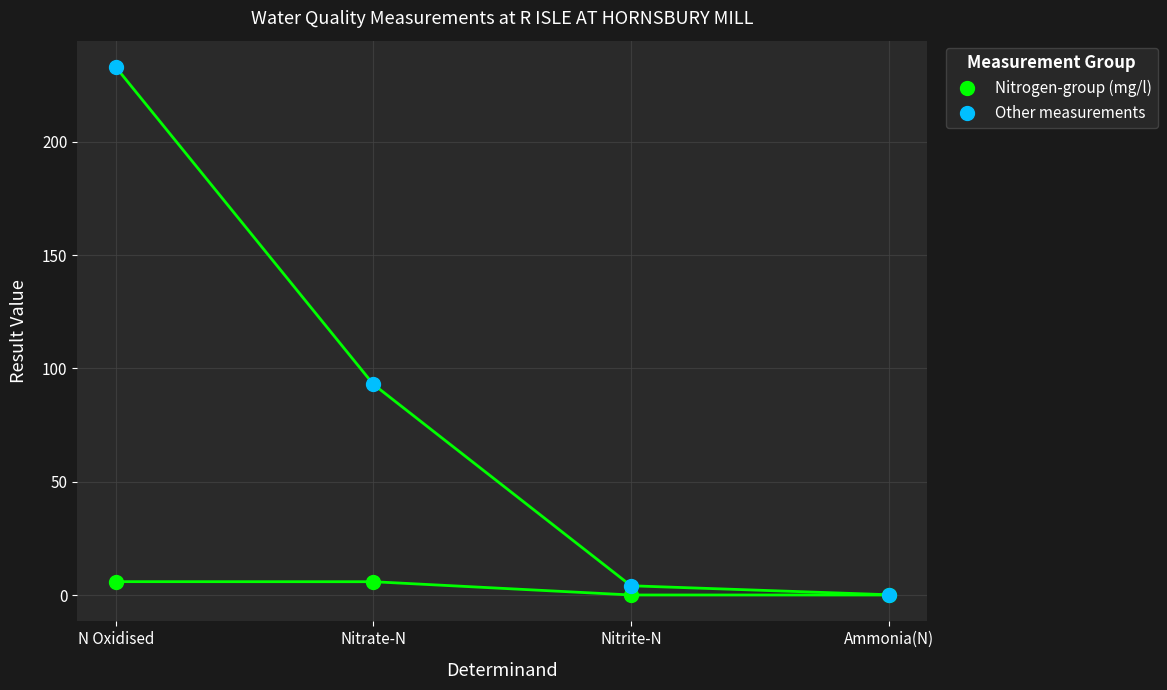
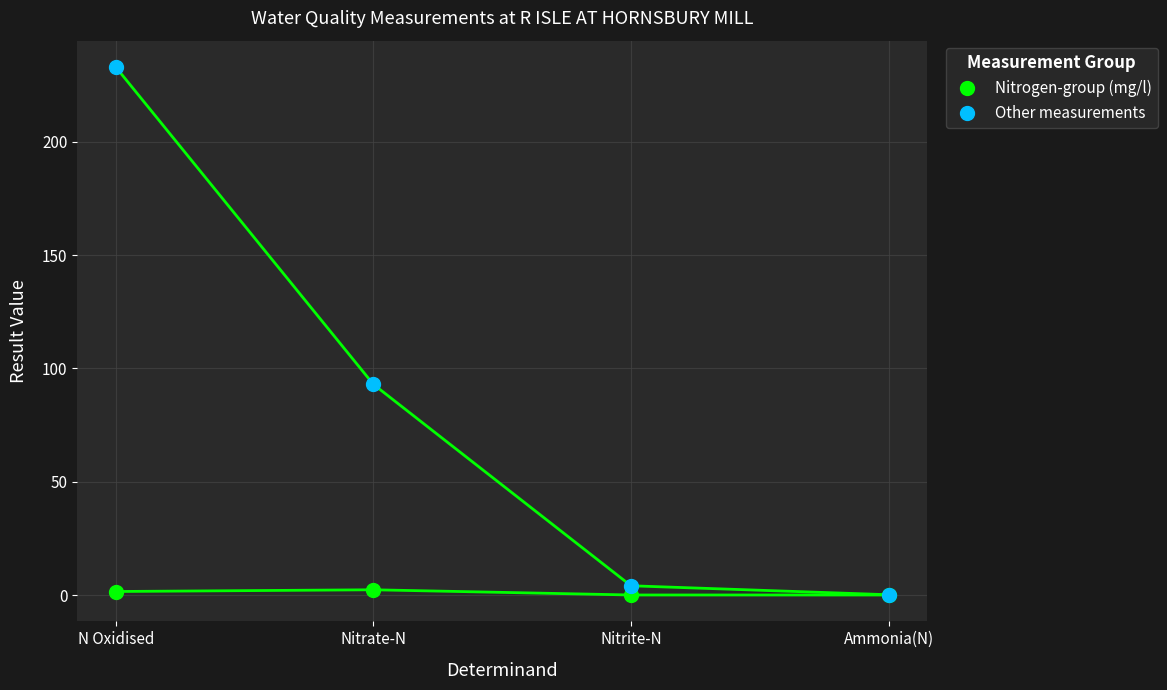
Nitrogen-group (mg/l), N Oxidised: 6 -> 2
Nitrogen-group (mg/l), Nitrate-N: 6 -> 2
